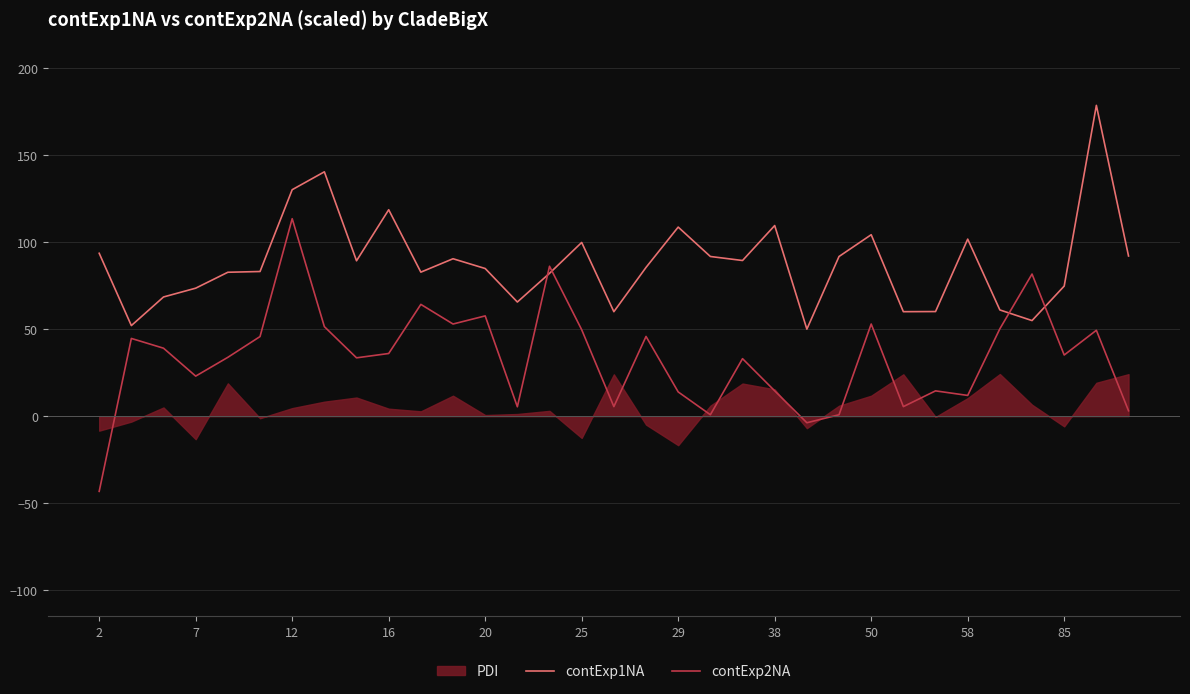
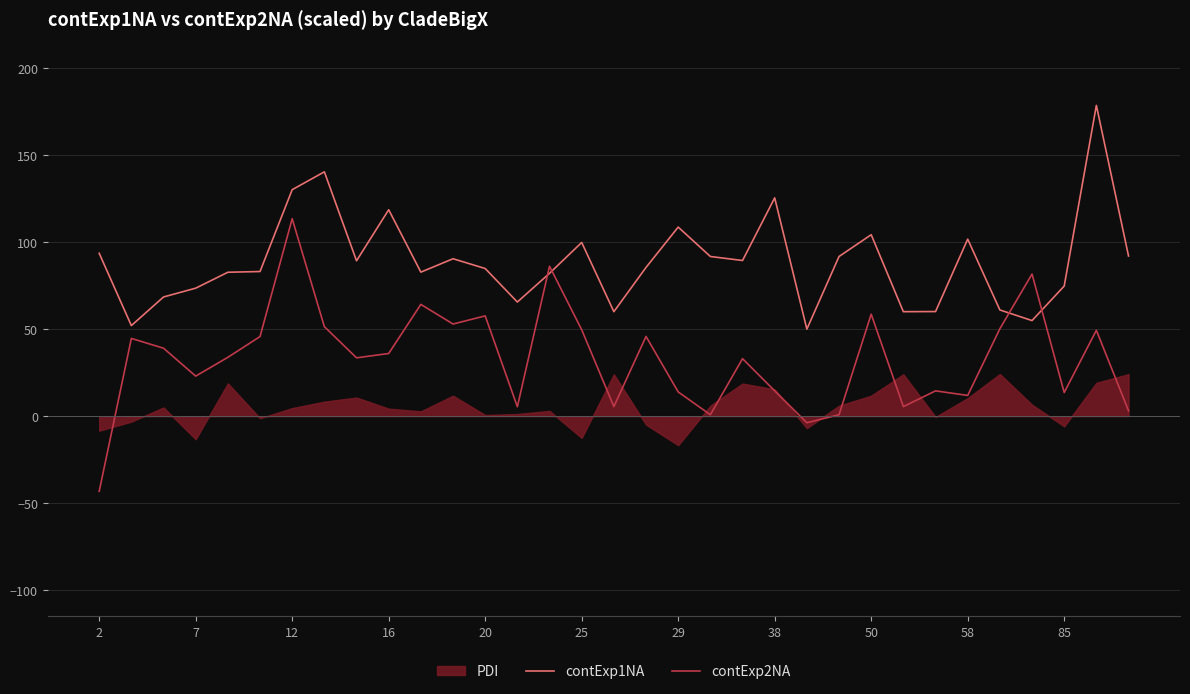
contExp1NA, 38: 110 -> 125
contExp2NA, 50: 53 -> 59
contExp2NA, 85: 35 -> 14
